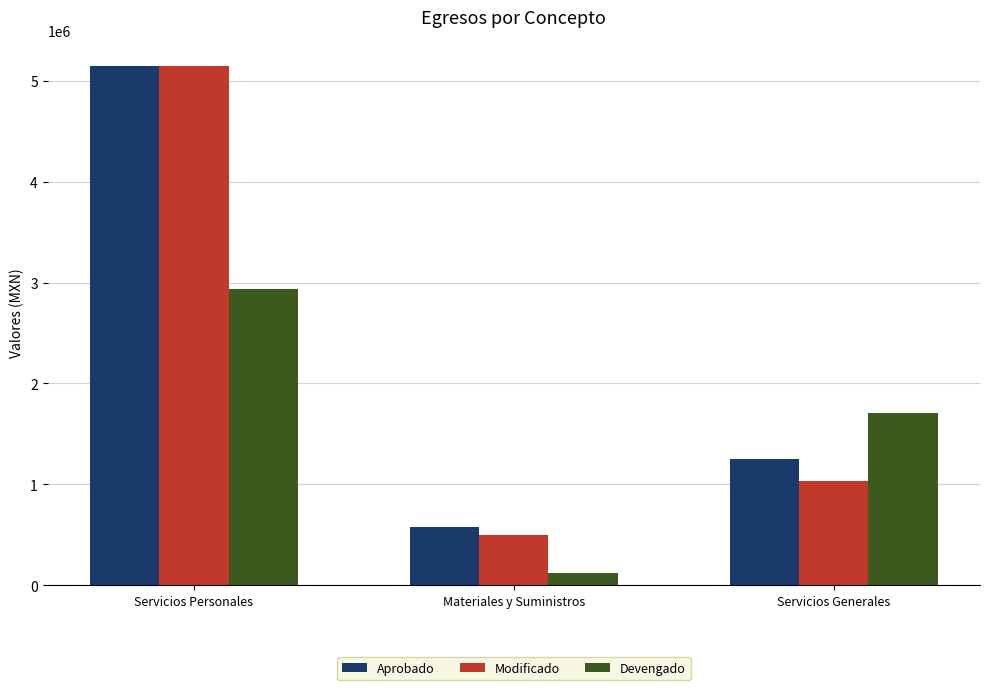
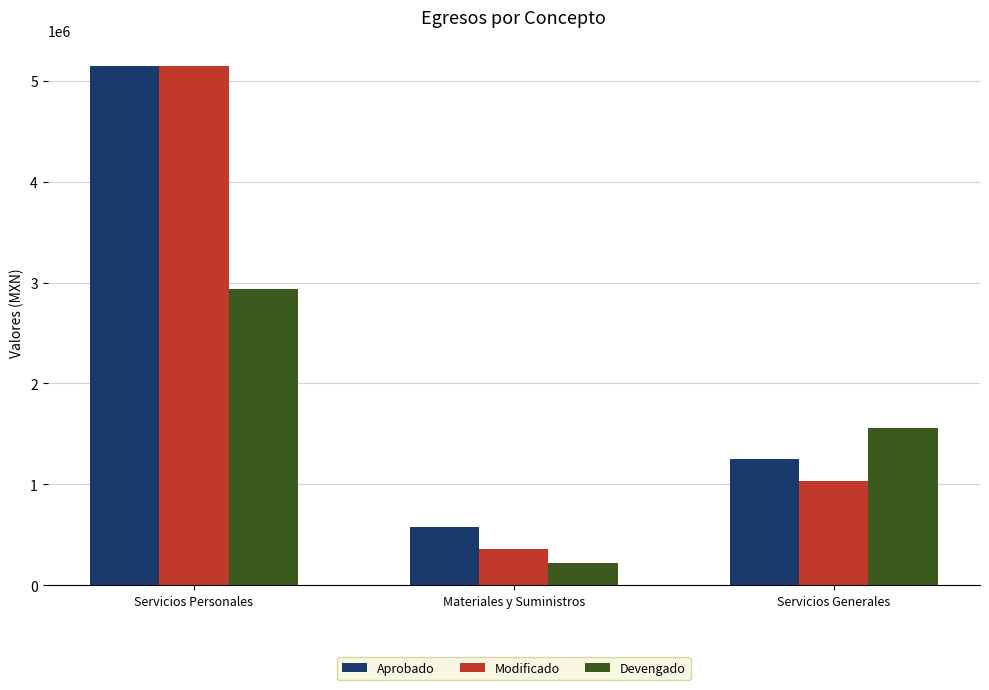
Modificado, Materiales y Suministros: 490000 -> 360000
Devengado, Materiales y Suministros: 120000 -> 220000
Devengado, Servicios Generales: 1710000 -> 1560000
